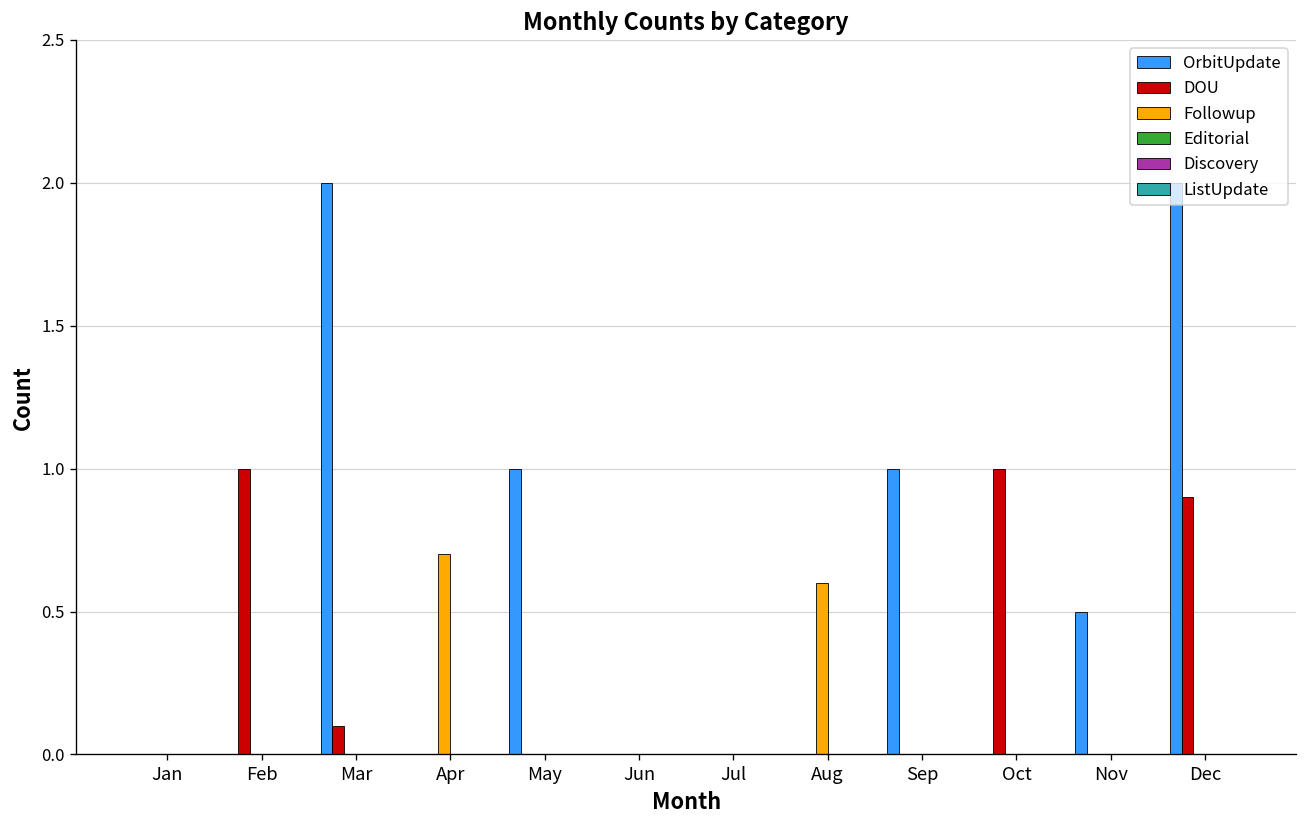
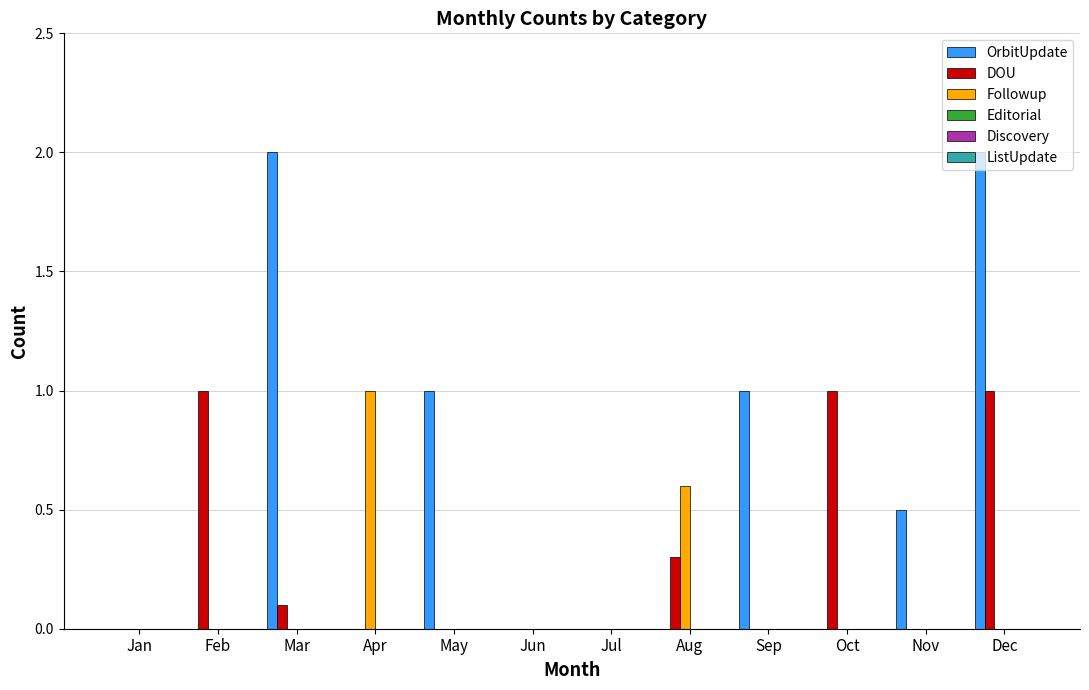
Followup, Apr: 0.7 -> 1.0
DOU, Aug: 0.0 -> 0.3
DOU, Dec: 0.9 -> 1.0
